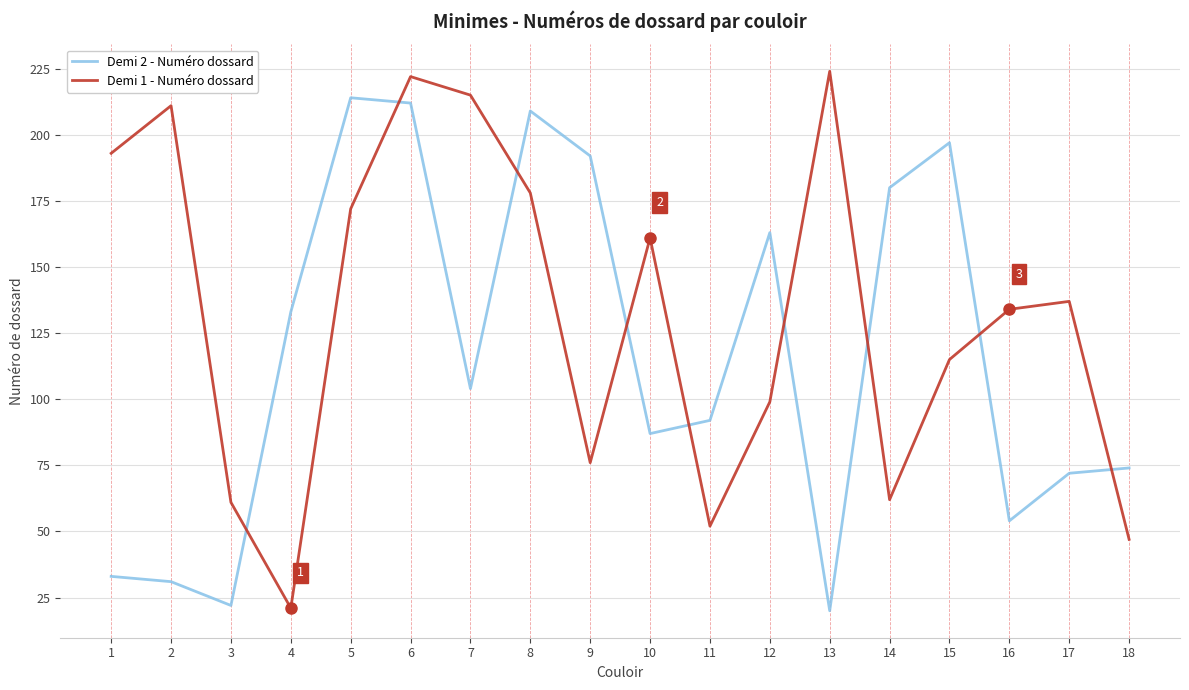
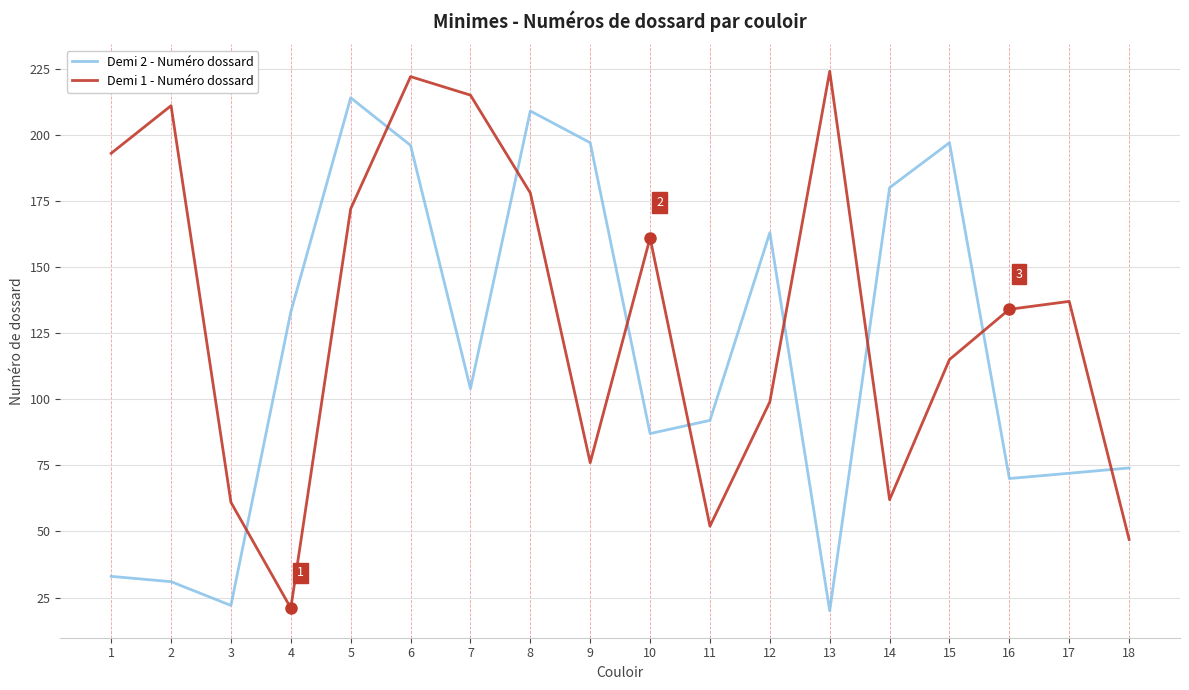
Demi 2 - Numéro dossard, 6: 212 -> 196
Demi 2 - Numéro dossard, 9: 192 -> 197
Demi 2 - Numéro dossard, 16: 54 -> 70
